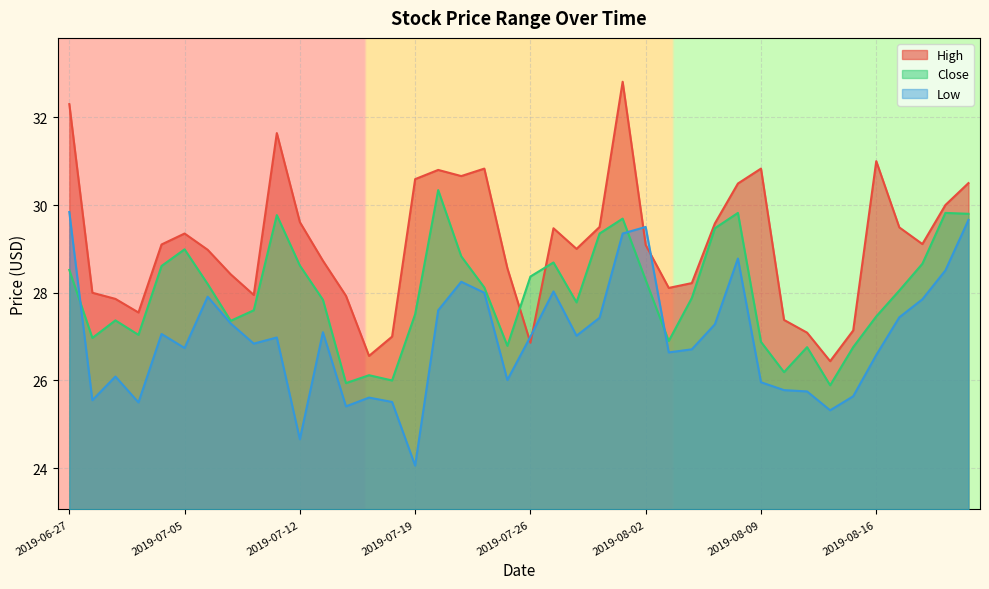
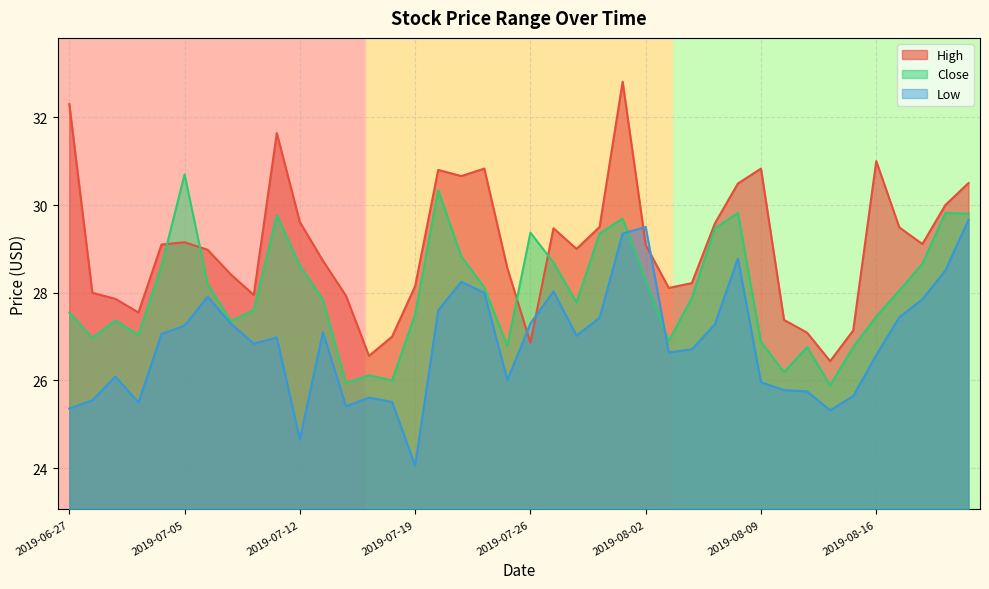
Close, 2019-06-27: 28.5 -> 27.6
Low, 2019-06-27: 29.8 -> 25.4
High, 2019-07-05: 29.4 -> 29.2
Close, 2019-07-05: 29.0 -> 30.7
Low, 2019-07-05: 26.7 -> 27.3
High, 2019-07-19: 30.6 -> 28.2
Close, 2019-07-26: 28.4 -> 29.4
Low, 2019-07-26: 27.0 -> 27.3
